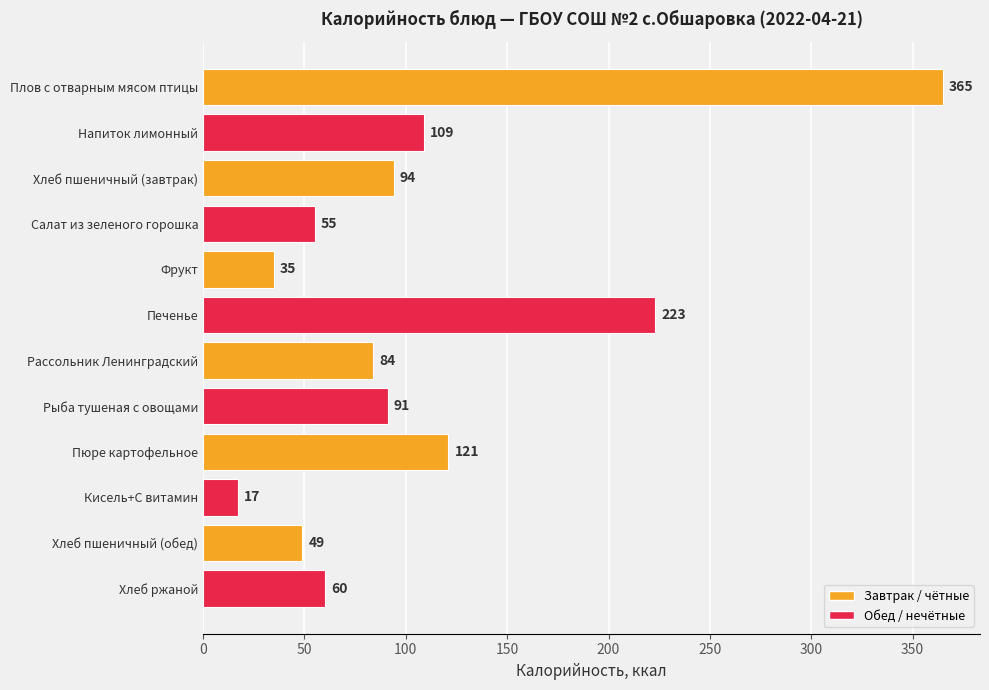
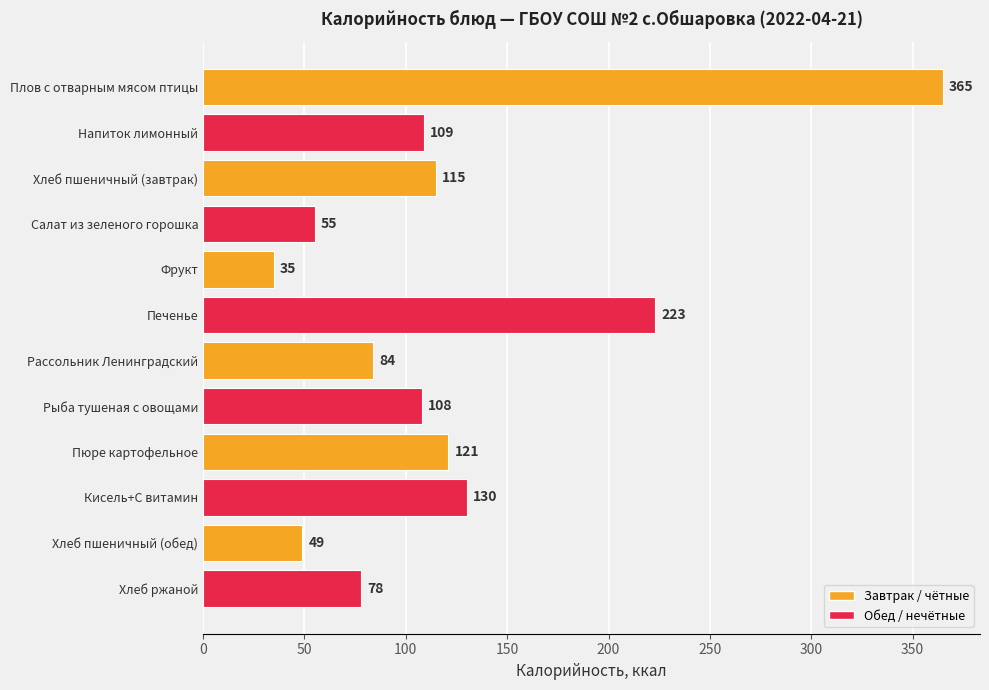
Хлеб пшеничный (завтрак): 94 -> 115
Рыба тушеная с овощами: 91 -> 108
Кисель+С витамин: 17 -> 130
Хлеб ржаной: 60 -> 78
